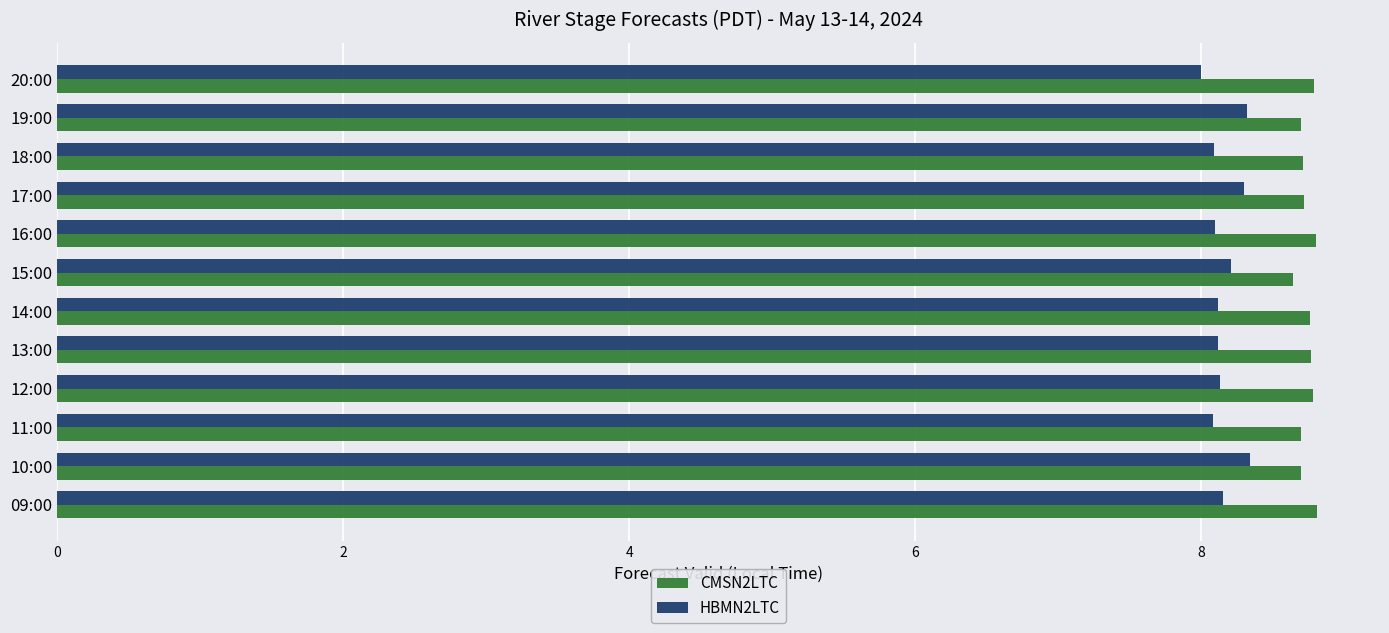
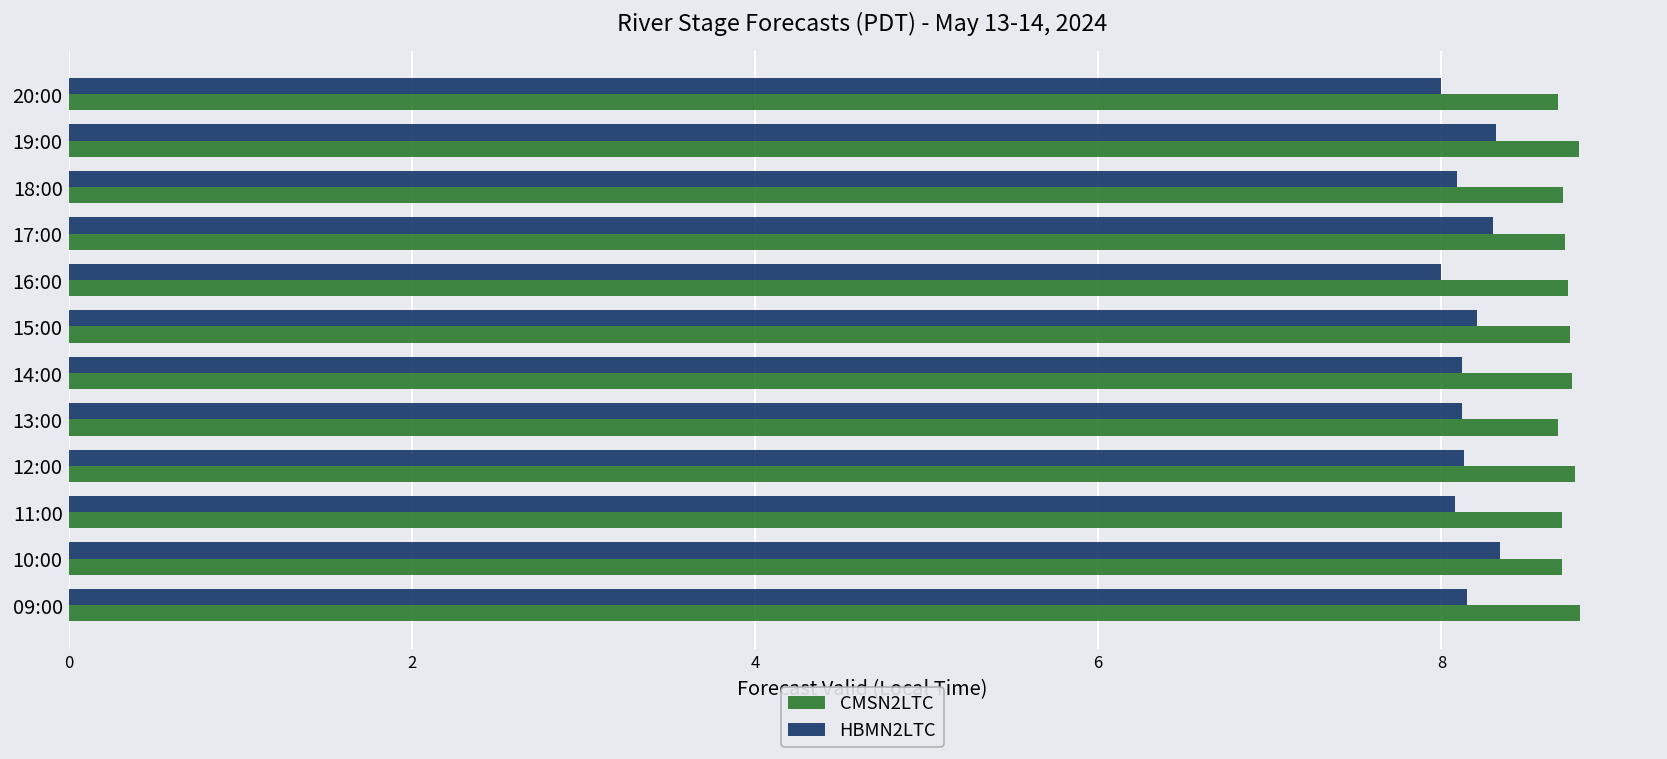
CMSN2LTC, 20:00: 8.79 -> 8.68
CMSN2LTC, 19:00: 8.7 -> 8.8
HBMN2LTC, 16:00: 8.1 -> 8.0
CMSN2LTC, 16:00: 8.80 -> 8.74
CMSN2LTC, 15:00: 8.64 -> 8.75
CMSN2LTC, 13:00: 8.77 -> 8.68
